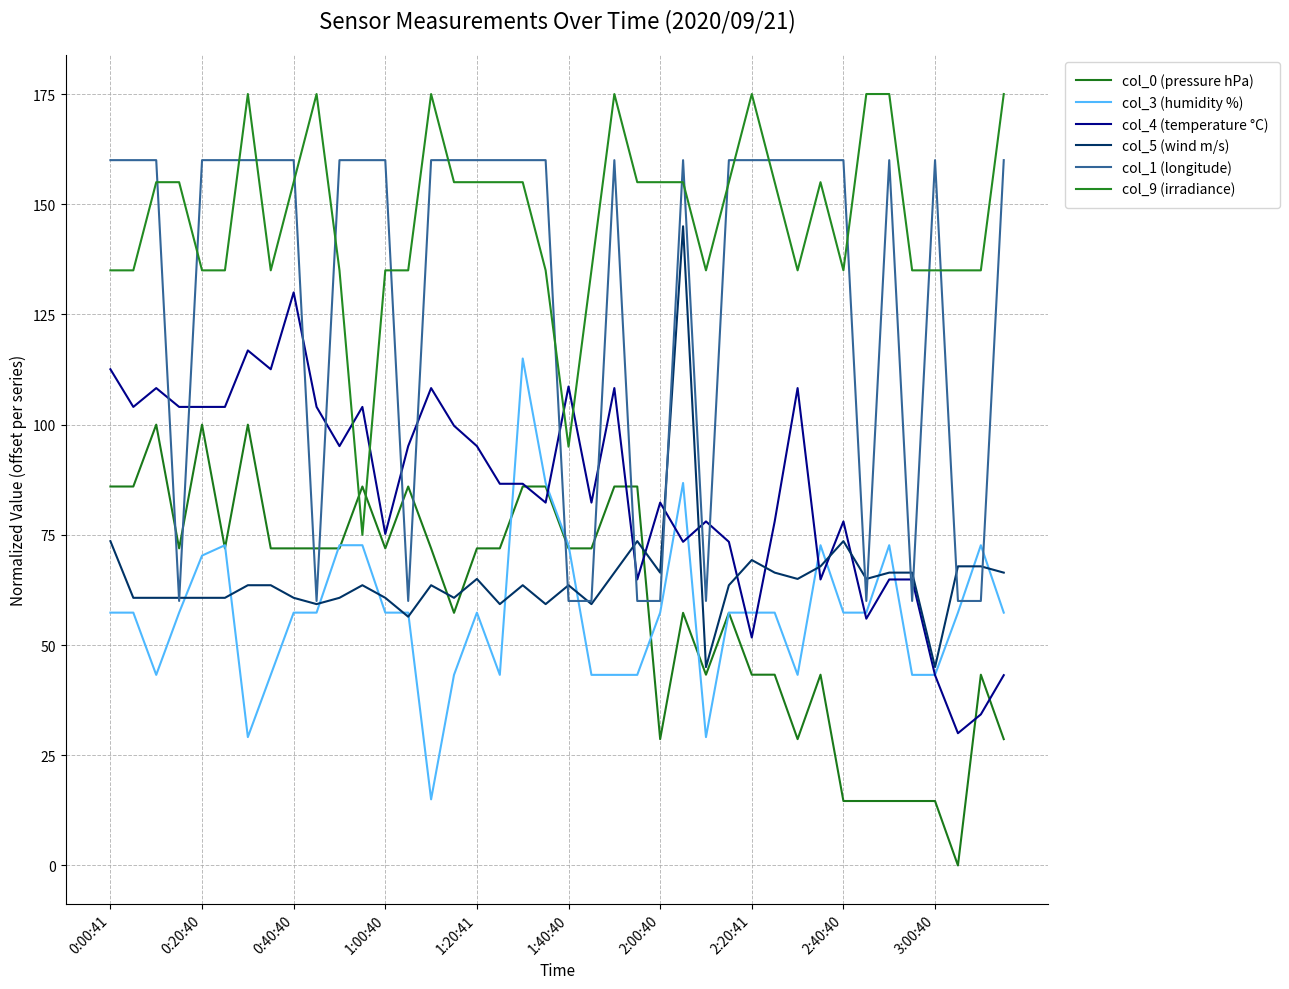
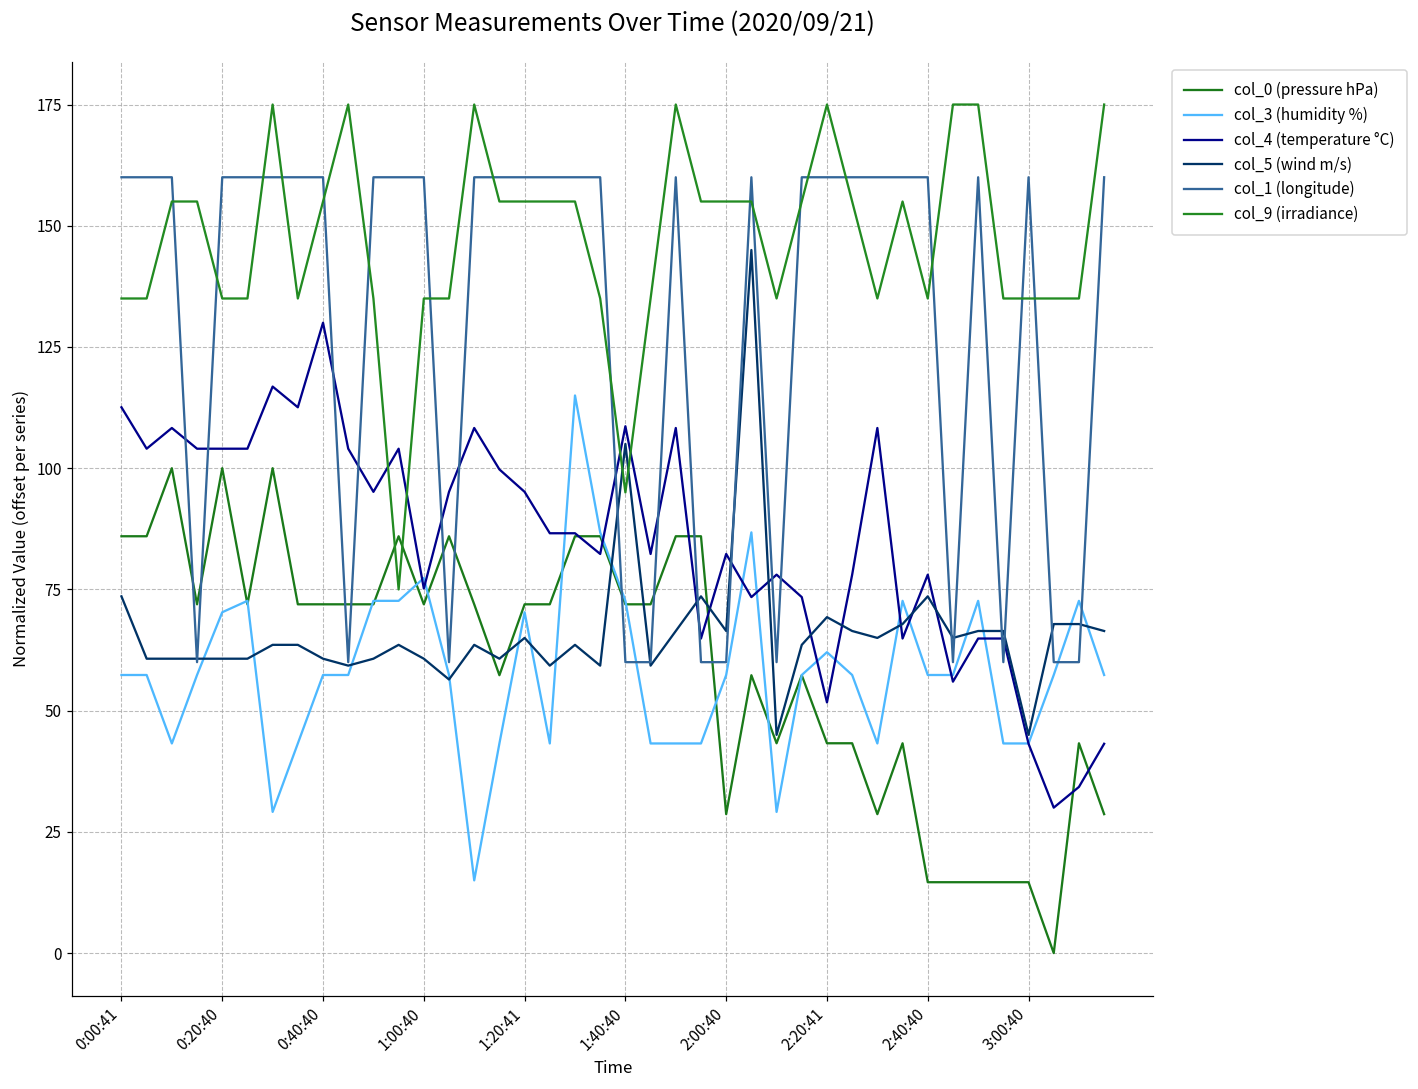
col_3 (humidity %), 1:00:40: 57 -> 77
col_3 (humidity %), 1:20:41: 57 -> 70
col_5 (wind m/s), 1:40:40: 64 -> 105
col_3 (humidity %), 2:20:41: 57 -> 62
